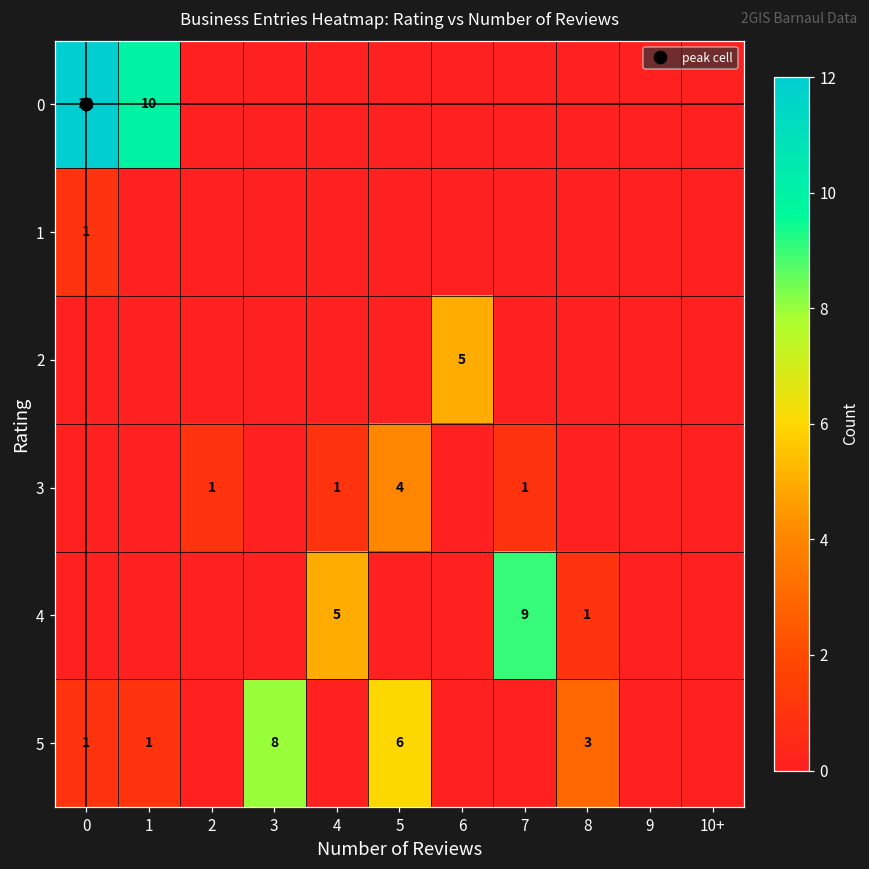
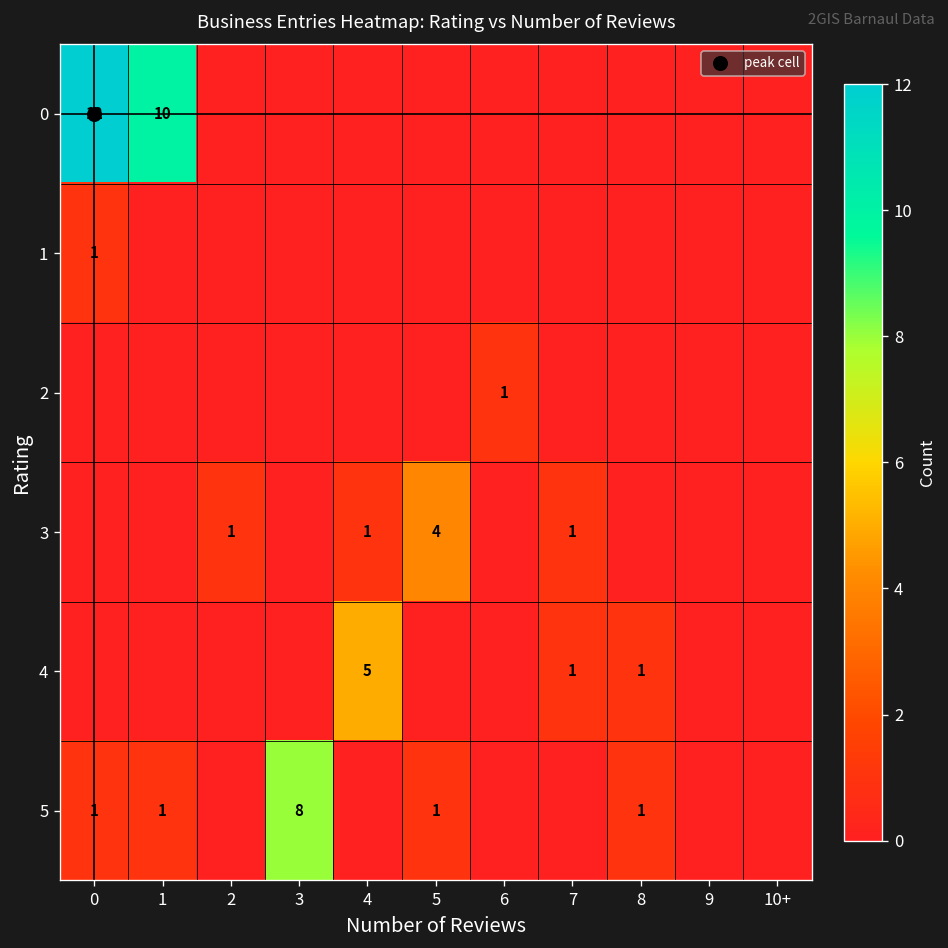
2, 6: 5 -> 1
4, 7: 9 -> 1
5, 5: 6 -> 1
5, 8: 3 -> 1
